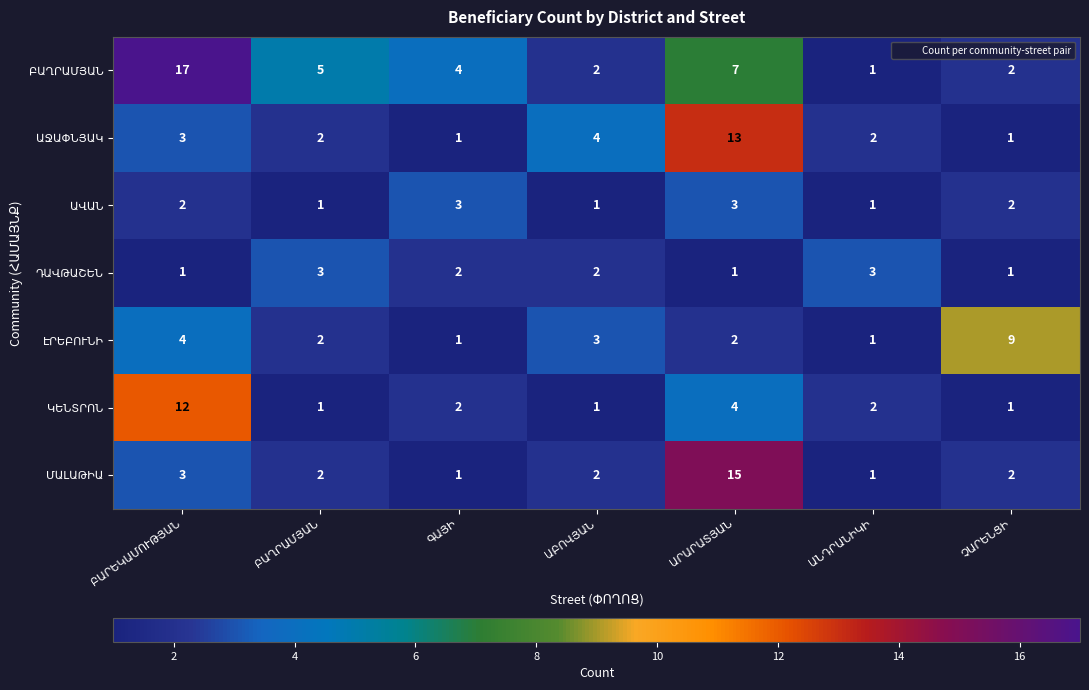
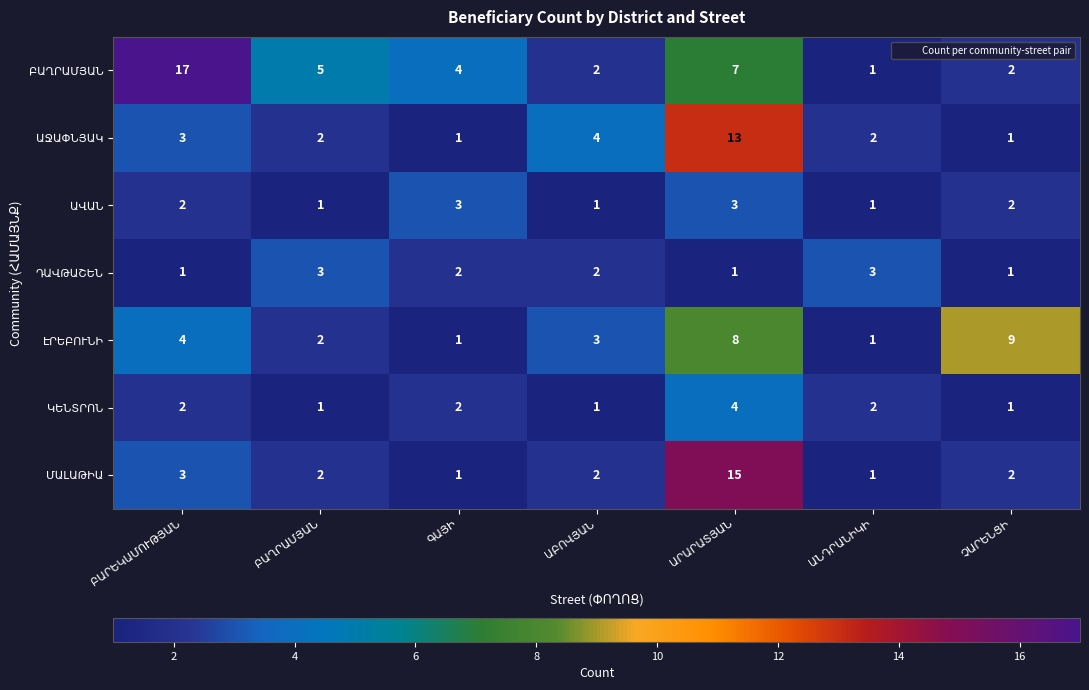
ԷՐԵԲՈՒՆԻ, ԱՐԱՐԱՏՅԱՆ: 2 -> 8
ԿԵՆՏՐՈՆ, ԲԱՐԵԿԱՄՈՒԹՅԱՆ: 12 -> 2
